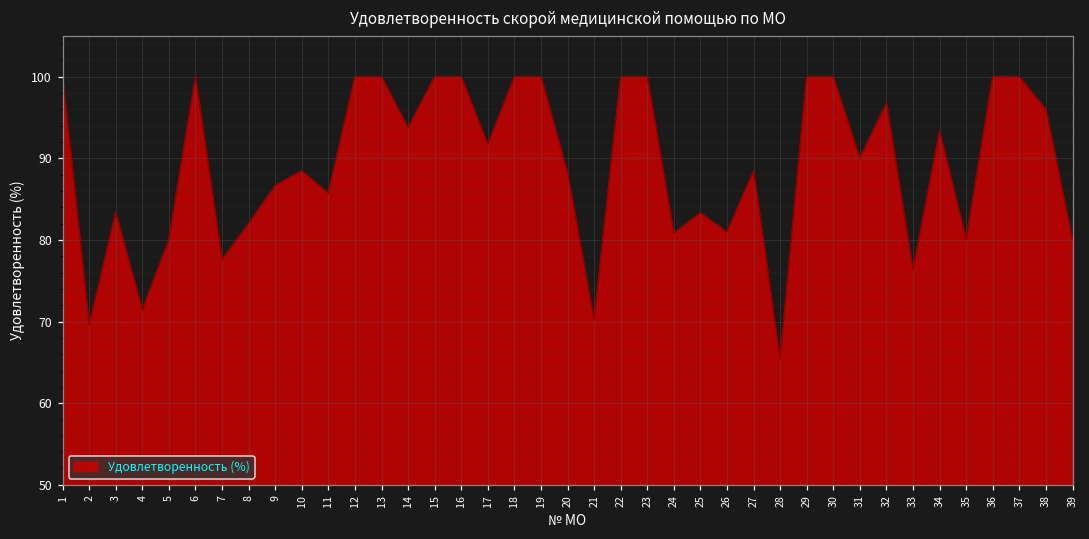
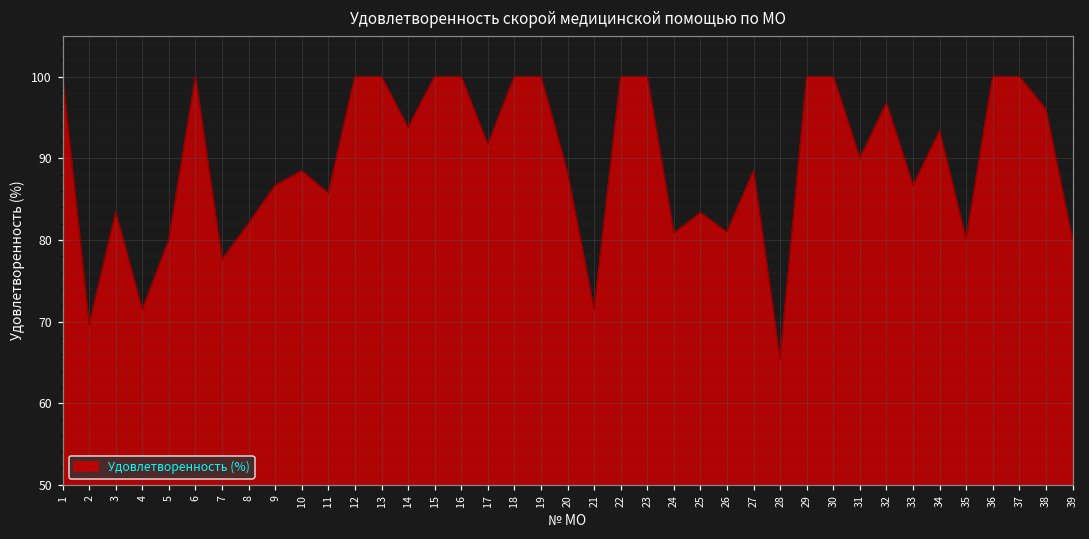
21: 70 -> 71
33: 76 -> 87
